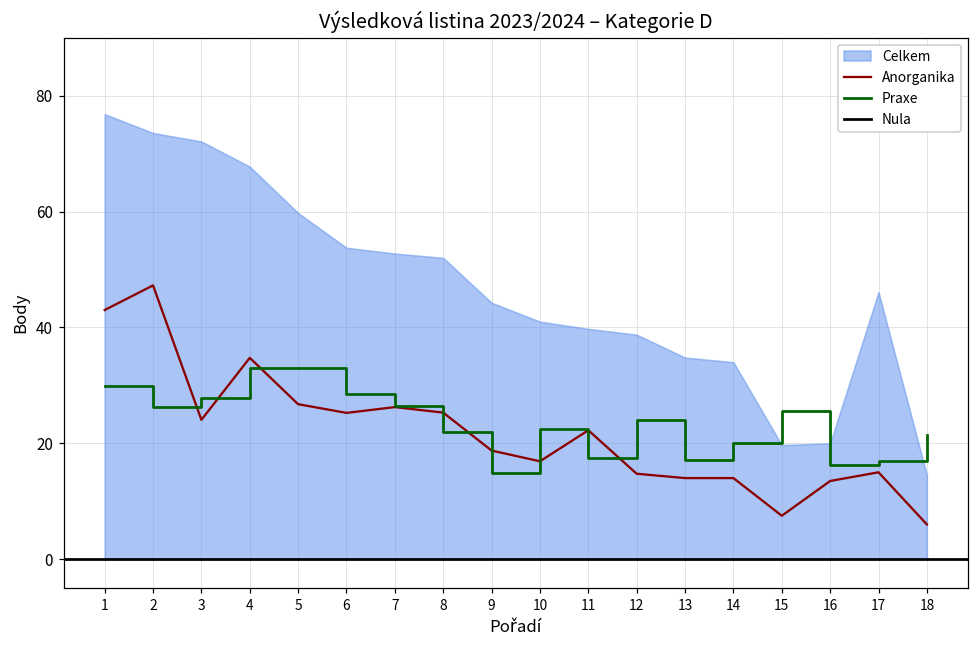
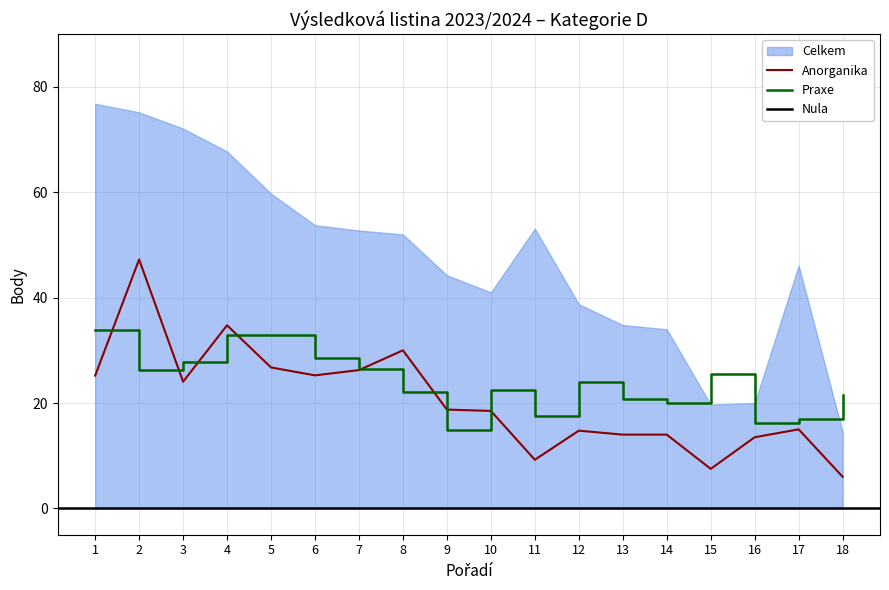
Anorganika, 1: 43 -> 25
Praxe, 1: 30 -> 34
Celkem, 2: 74 -> 75
Anorganika, 8: 25 -> 30
Anorganika, 10: 17 -> 19
Anorganika, 11: 22 -> 9
Celkem, 11: 40 -> 53
Praxe, 13: 17 -> 21
